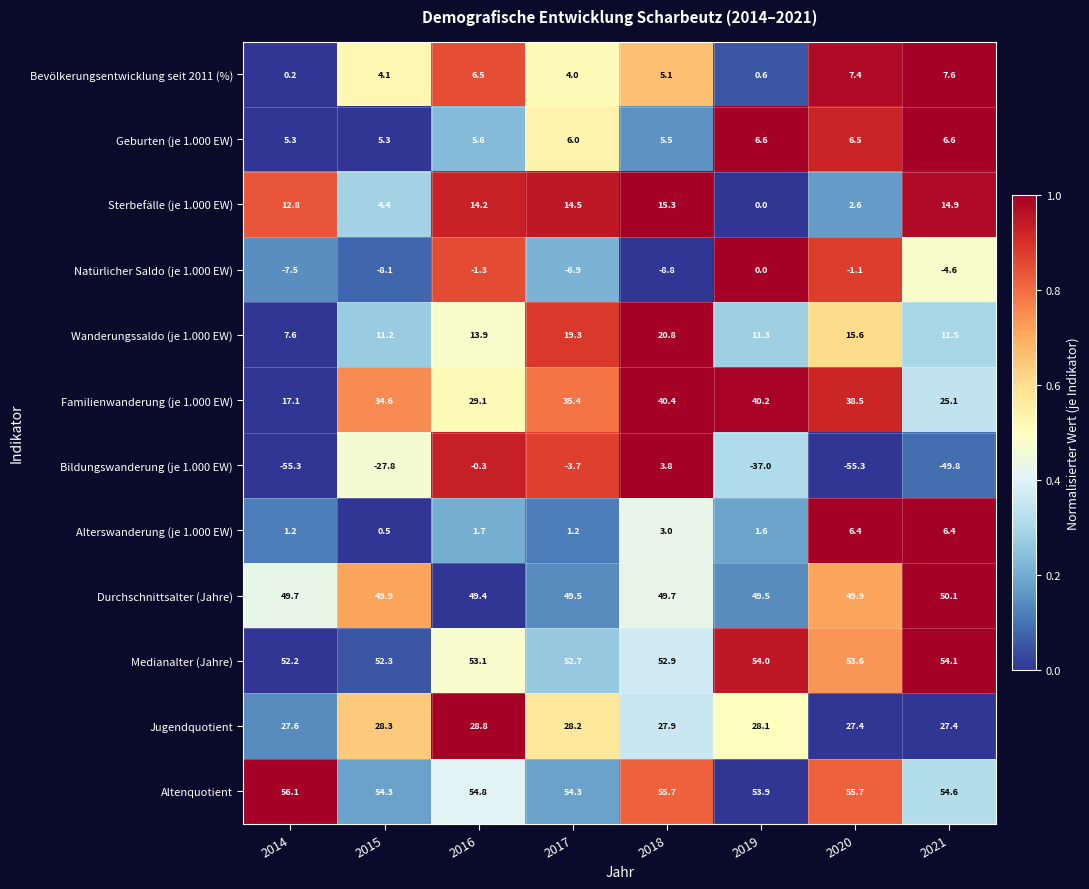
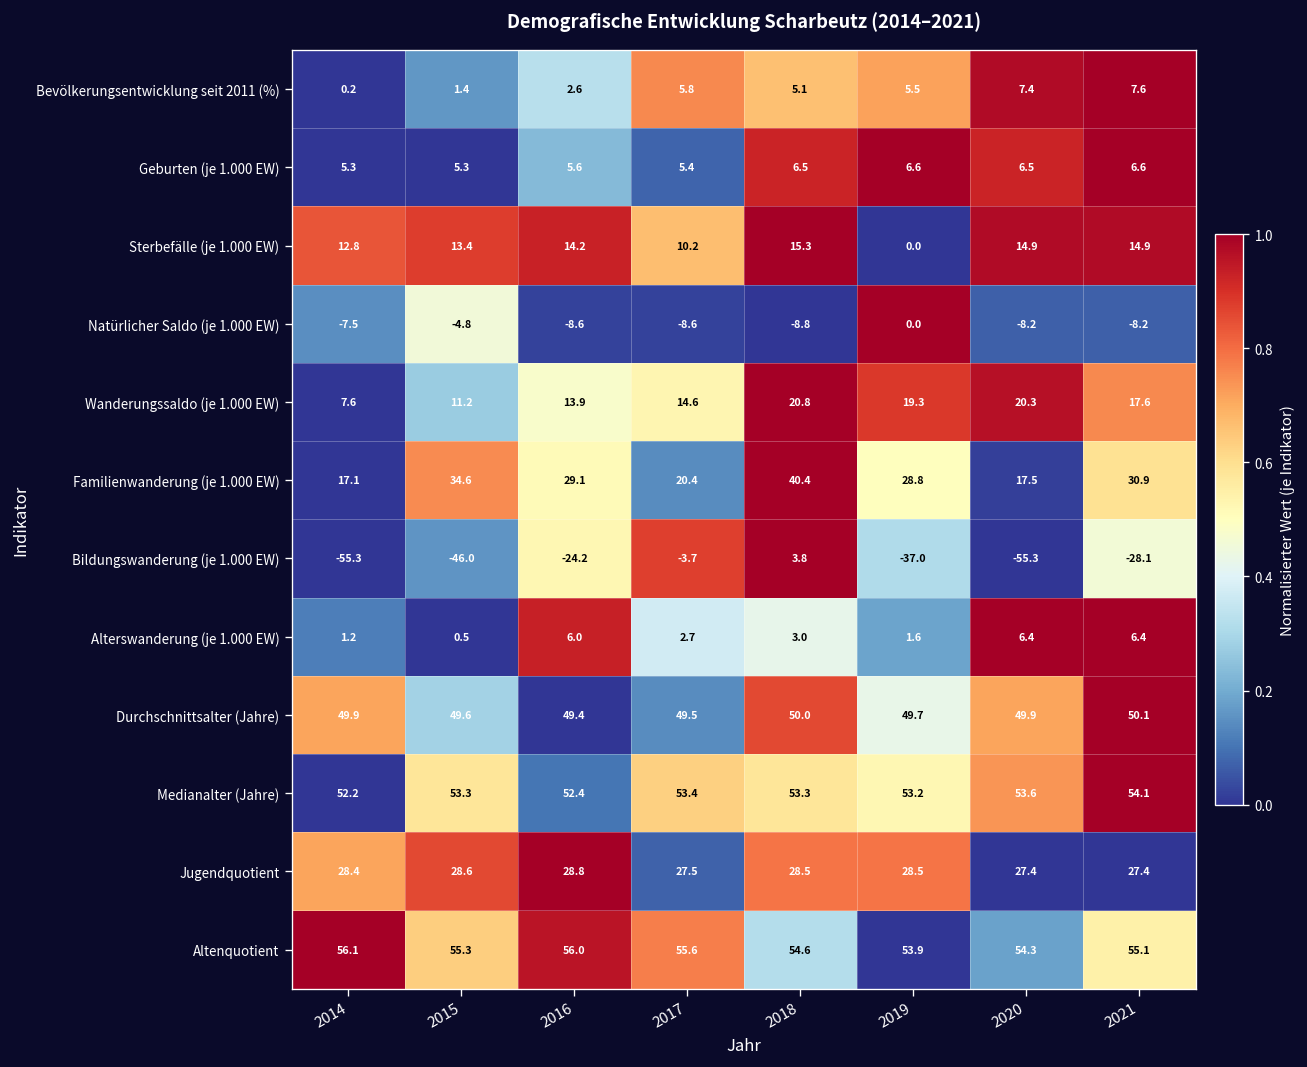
Bevölkerungsentwicklung seit 2011 (%), 2015: 4.1 -> 1.4
Bevölkerungsentwicklung seit 2011 (%), 2016: 6.5 -> 2.6
Bevölkerungsentwicklung seit 2011 (%), 2017: 4.0 -> 5.8
Bevölkerungsentwicklung seit 2011 (%), 2019: 0.6 -> 5.5
Geburten (je 1.000 EW), 2017: 6.0 -> 5.4
Geburten (je 1.000 EW), 2018: 5.5 -> 6.5
Sterbefälle (je 1.000 EW), 2015: 4.4 -> 13.4
Sterbefälle (je 1.000 EW), 2017: 14.5 -> 10.2
Sterbefälle (je 1.000 EW), 2020: 2.6 -> 14.9
Natürlicher Saldo (je 1.000 EW), 2015: -8.1 -> -4.8
Natürlicher Saldo (je 1.000 EW), 2016: -1.3 -> -8.6
Natürlicher Saldo (je 1.000 EW), 2017: -6.9 -> -8.6
Natürlicher Saldo (je 1.000 EW), 2020: -1.1 -> -8.2
Natürlicher Saldo (je 1.000 EW), 2021: -4.6 -> -8.2
Wanderungssaldo (je 1.000 EW), 2017: 19.3 -> 14.6
Wanderungssaldo (je 1.000 EW), 2019: 11.3 -> 19.3
Wanderungssaldo (je 1.000 EW), 2020: 15.6 -> 20.3
Wanderungssaldo (je 1.000 EW), 2021: 11.5 -> 17.6
Familienwanderung (je 1.000 EW), 2017: 35.4 -> 20.4
Familienwanderung (je 1.000 EW), 2019: 40.2 -> 28.8
Familienwanderung (je 1.000 EW), 2020: 38.5 -> 17.5
Familienwanderung (je 1.000 EW), 2021: 25.1 -> 30.9
Bildungswanderung (je 1.000 EW), 2015: -27.8 -> -46.0
Bildungswanderung (je 1.000 EW), 2016: -0.3 -> -24.2
Bildungswanderung (je 1.000 EW), 2021: -49.8 -> -28.1
Alterswanderung (je 1.000 EW), 2016: 1.7 -> 6.0
Alterswanderung (je 1.000 EW), 2017: 1.2 -> 2.7
Durchschnittsalter (Jahre), 2014: 49.7 -> 49.9
Durchschnittsalter (Jahre), 2015: 49.9 -> 49.6
Durchschnittsalter (Jahre), 2018: 49.7 -> 50.0
Durchschnittsalter (Jahre), 2019: 49.5 -> 49.7
Medianalter (Jahre), 2015: 52.3 -> 53.3
Medianalter (Jahre), 2016: 53.1 -> 52.4
Medianalter (Jahre), 2017: 52.7 -> 53.4
Medianalter (Jahre), 2018: 52.9 -> 53.3
Medianalter (Jahre), 2019: 54.0 -> 53.2
Jugendquotient, 2014: 27.6 -> 28.4
Jugendquotient, 2015: 28.3 -> 28.6
Jugendquotient, 2017: 28.2 -> 27.5
Jugendquotient, 2018: 27.9 -> 28.5
Jugendquotient, 2019: 28.1 -> 28.5
Altenquotient, 2015: 54.3 -> 55.3
Altenquotient, 2016: 54.8 -> 56.0
Altenquotient, 2017: 54.3 -> 55.6
Altenquotient, 2018: 55.7 -> 54.6
Altenquotient, 2020: 55.7 -> 54.3
Altenquotient, 2021: 54.6 -> 55.1
